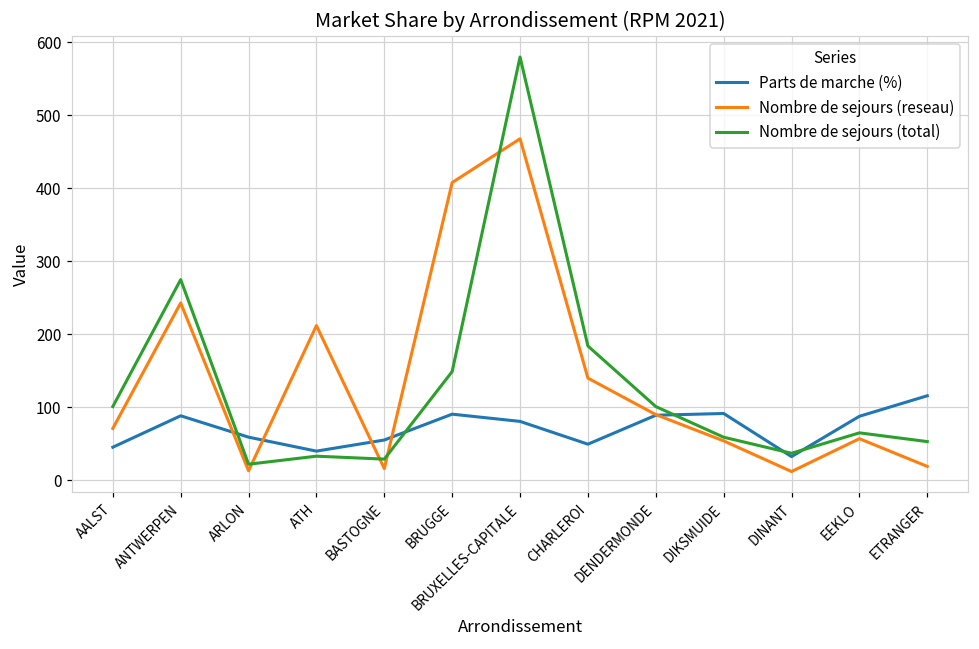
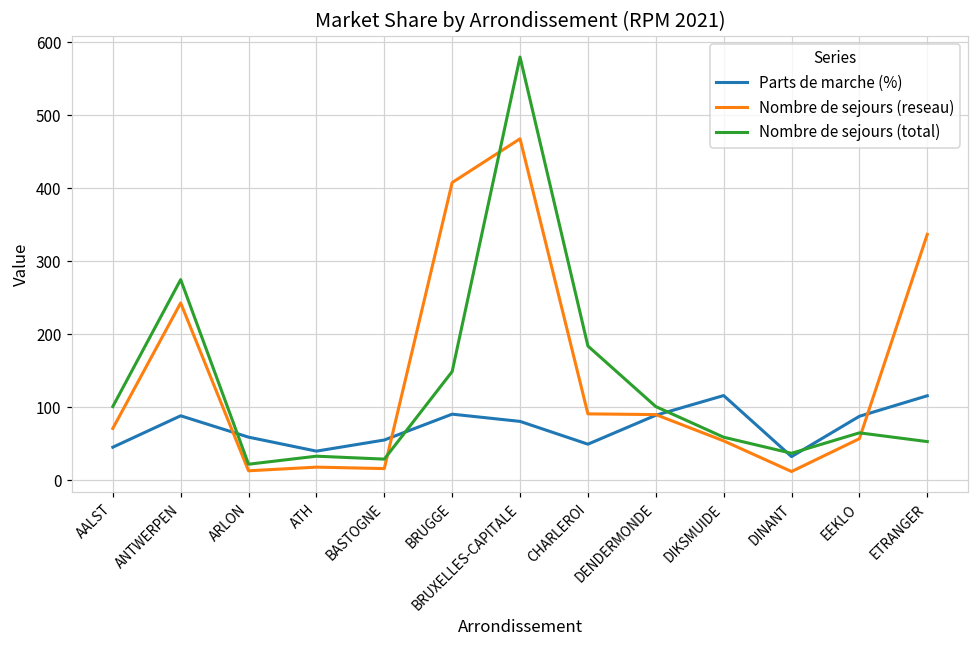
Nombre de sejours (reseau), ATH: 210 -> 20
Nombre de sejours (reseau), CHARLEROI: 140 -> 90
Parts de marche (%), DIKSMUIDE: 90 -> 120
Nombre de sejours (reseau), ETRANGER: 20 -> 340
